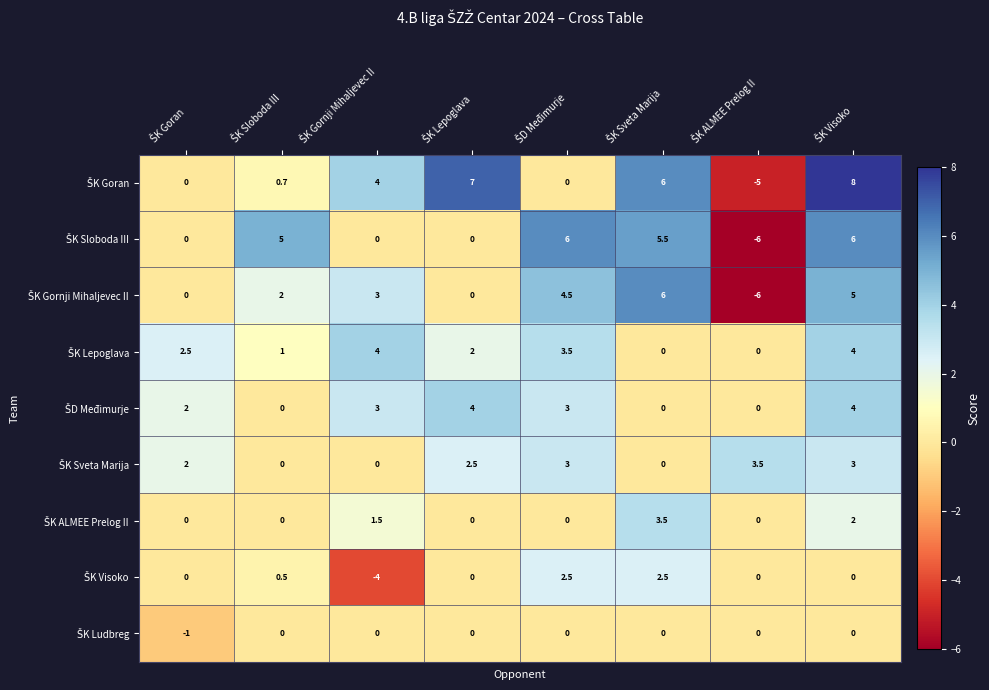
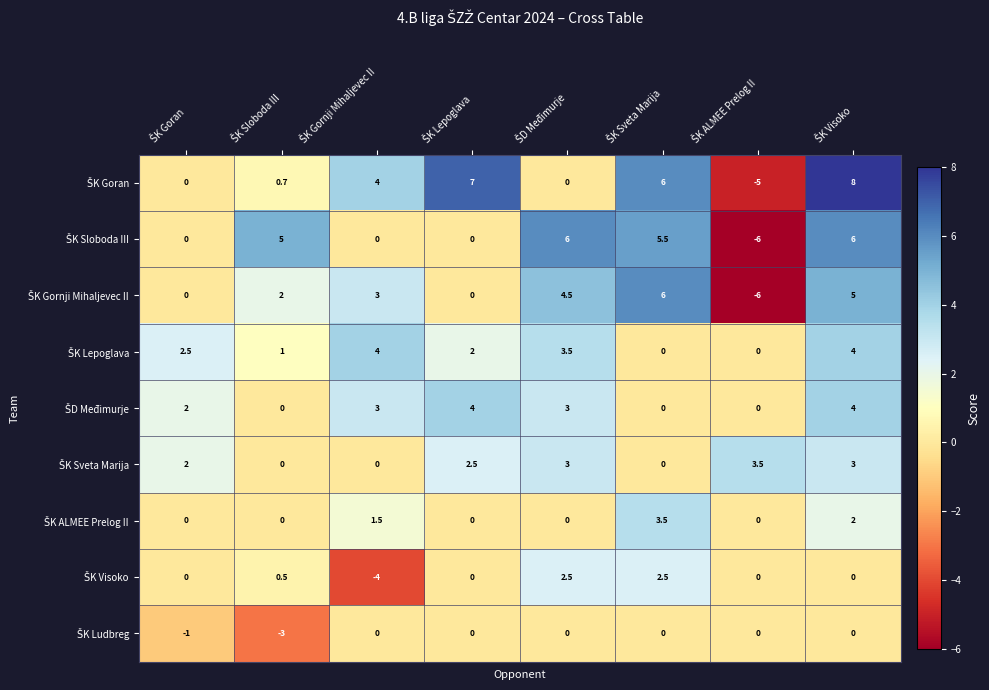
ŠK Ludbreg, ŠK Sloboda III: 0 -> -3
